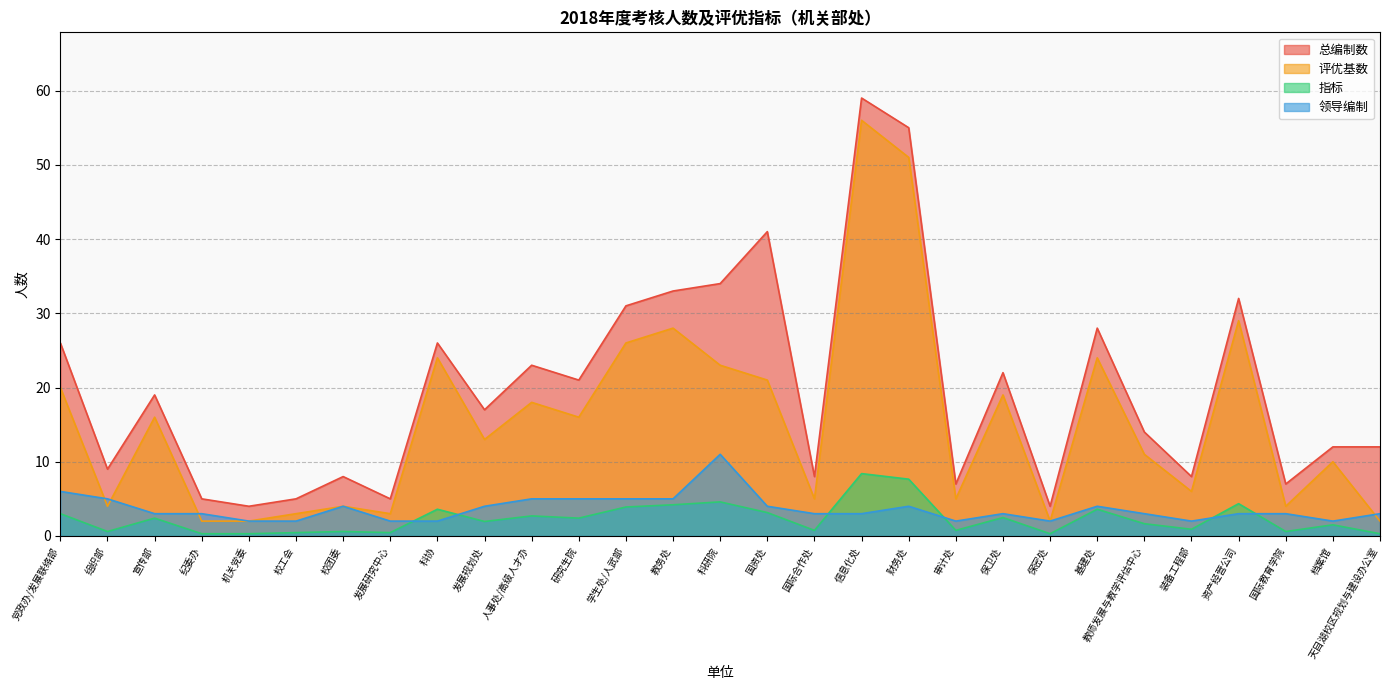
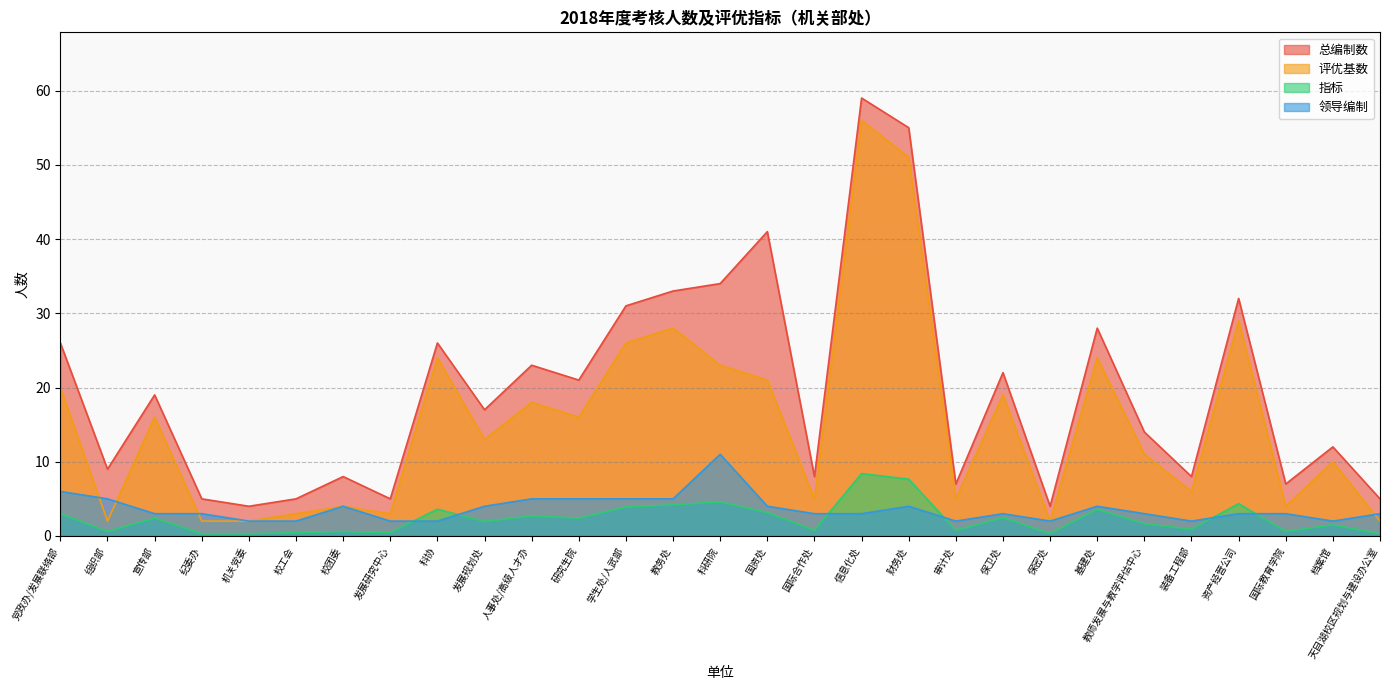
评优基数, 组织部: 4 -> 2
总编制数, 天目湖校区规划与建设办公室: 12 -> 5
